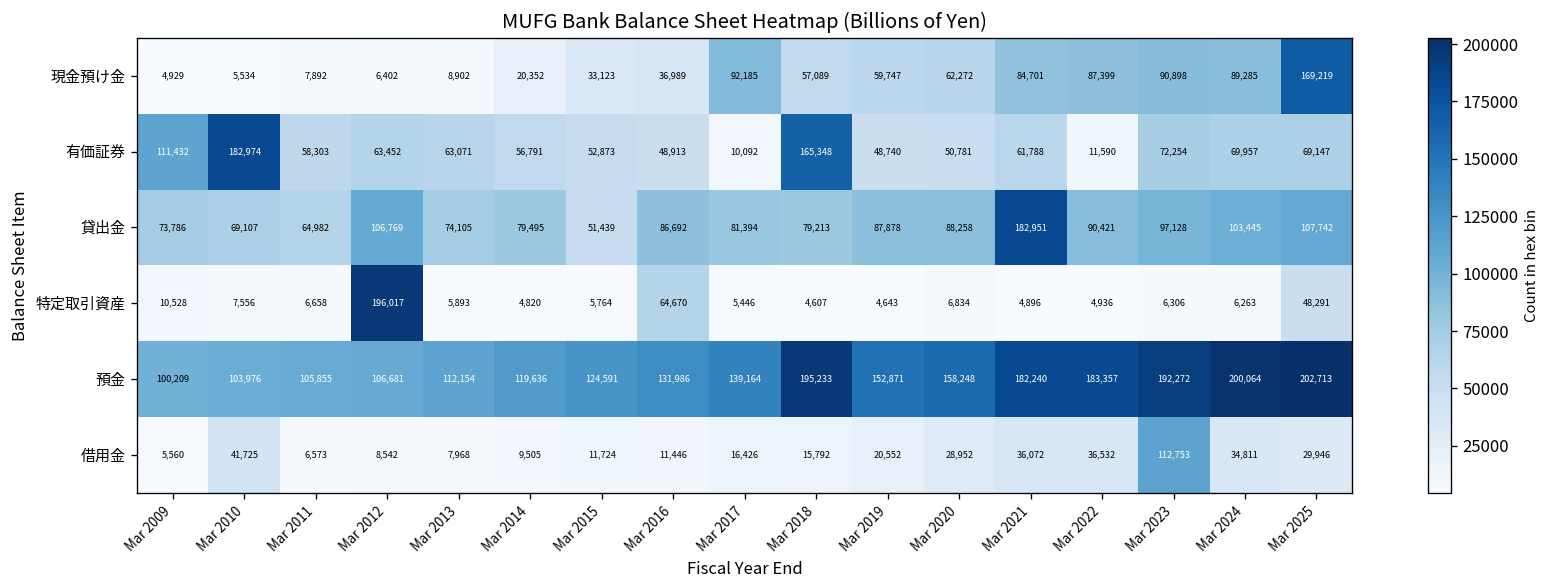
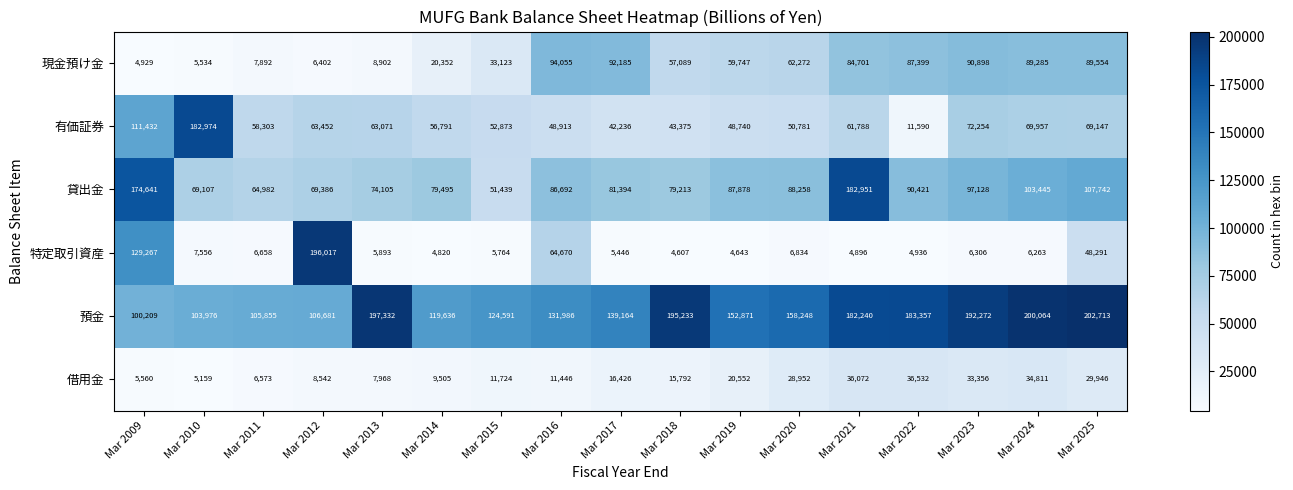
現金預け金, Mar 2016: 36,989 -> 94,055
現金預け金, Mar 2025: 169,219 -> 89,554
有価証券, Mar 2017: 10,092 -> 42,236
有価証券, Mar 2018: 165,348 -> 43,375
貸出金, Mar 2009: 73,786 -> 174,641
貸出金, Mar 2012: 106,769 -> 69,386
特定取引資産, Mar 2009: 10,528 -> 129,267
預金, Mar 2013: 112,154 -> 197,332
借用金, Mar 2010: 41,725 -> 5,159
借用金, Mar 2023: 112,753 -> 33,356
